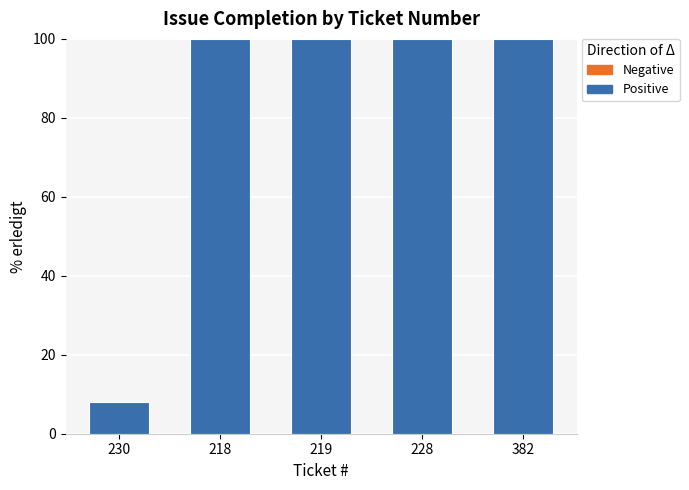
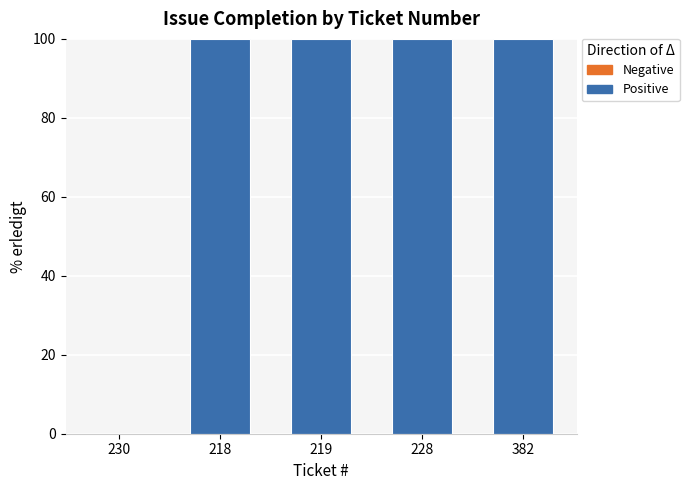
230: 8 -> 0
